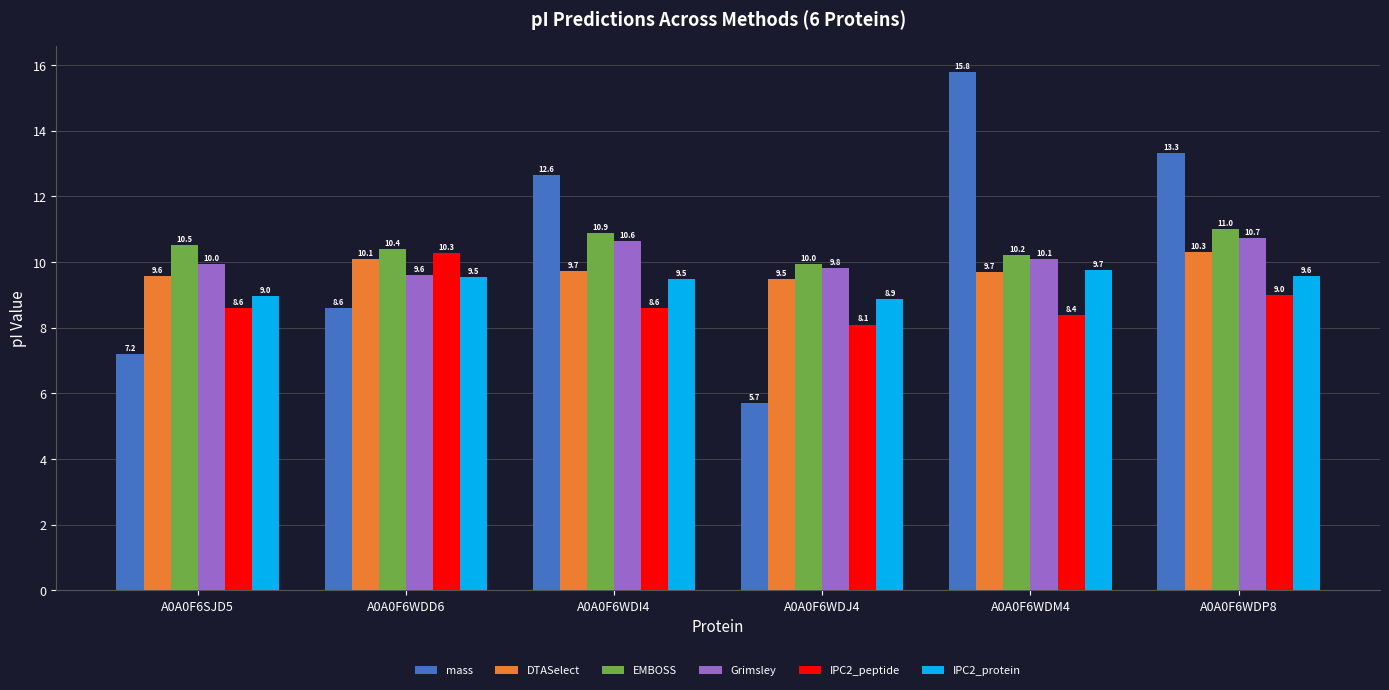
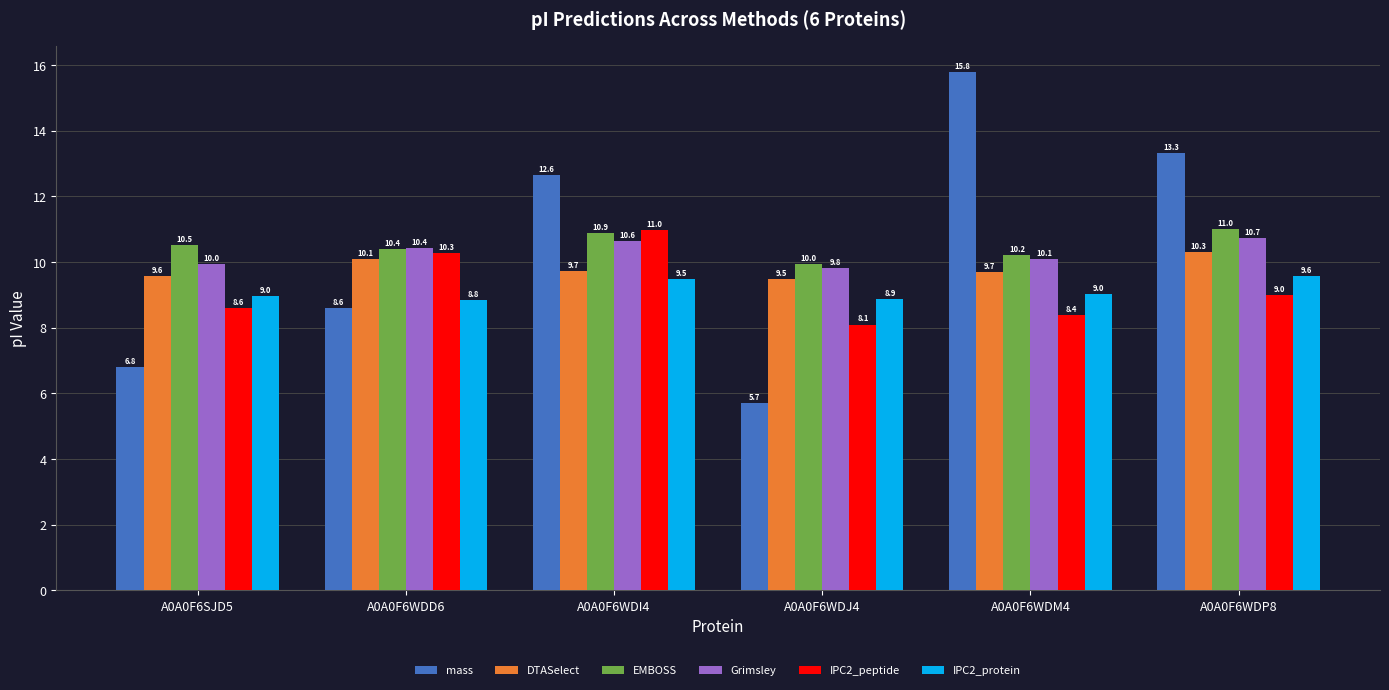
mass, A0A0F6SJD5: 7.2 -> 6.8
Grimsley, A0A0F6WDD6: 9.6 -> 10.4
IPC2_protein, A0A0F6WDD6: 9.5 -> 8.8
IPC2_peptide, A0A0F6WDI4: 8.6 -> 11.0
IPC2_protein, A0A0F6WDM4: 9.7 -> 9.0
